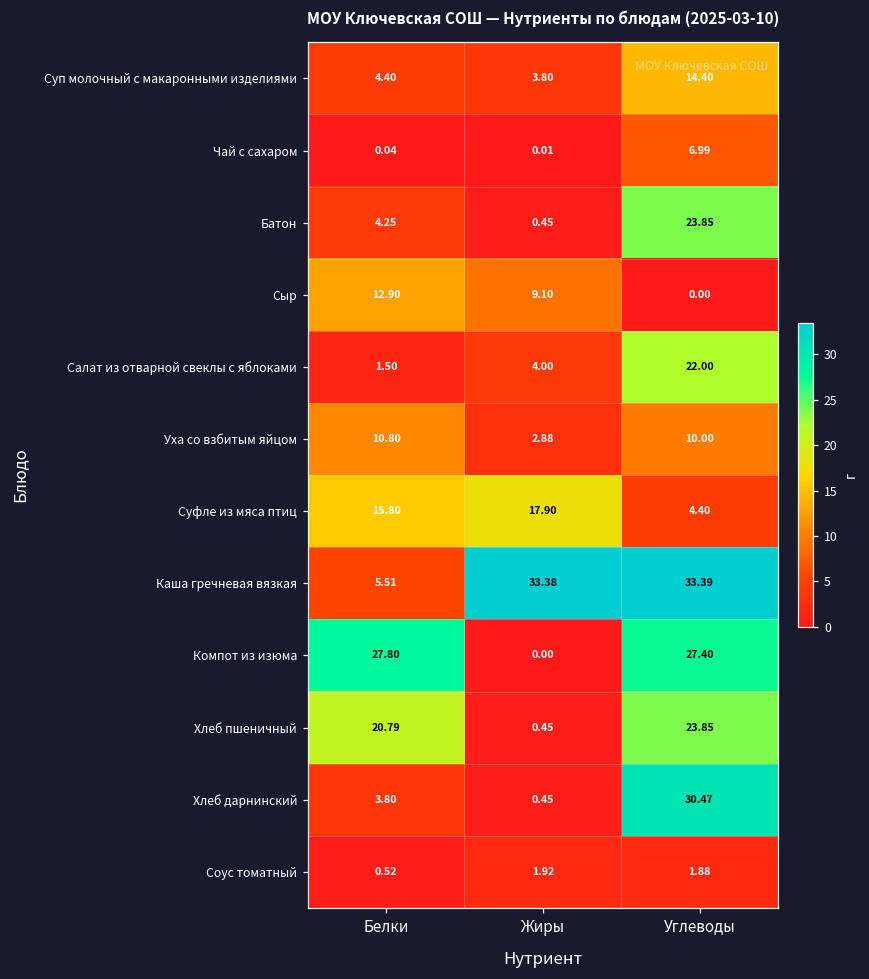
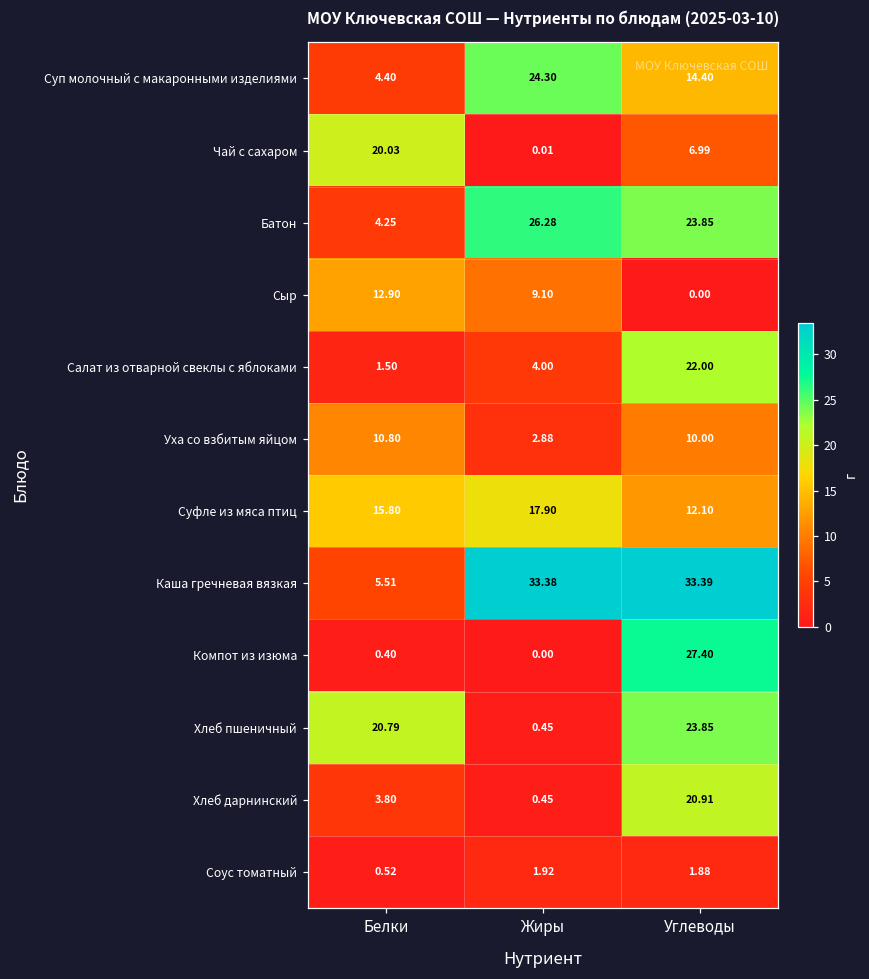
Суп молочный с макаронными изделиями, Жиры: 3.80 -> 24.30
Чай с сахаром, Белки: 0.04 -> 20.03
Батон, Жиры: 0.45 -> 26.28
Суфле из мяса птиц, Углеводы: 4.40 -> 12.10
Компот из изюма, Белки: 27.80 -> 0.40
Хлеб дарнинский, Углеводы: 30.47 -> 20.91
